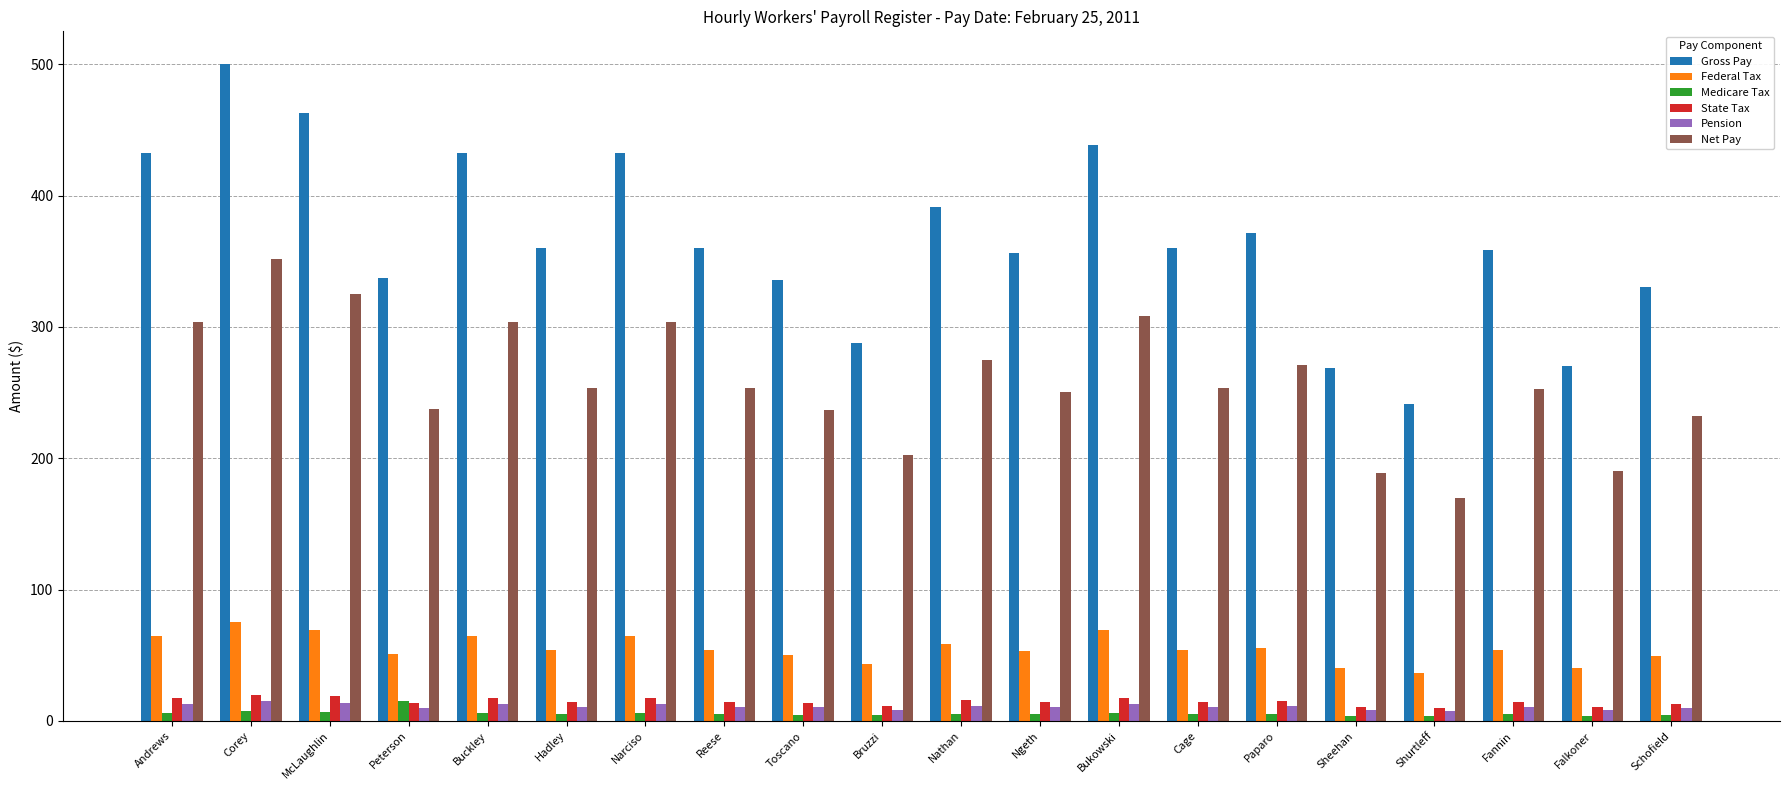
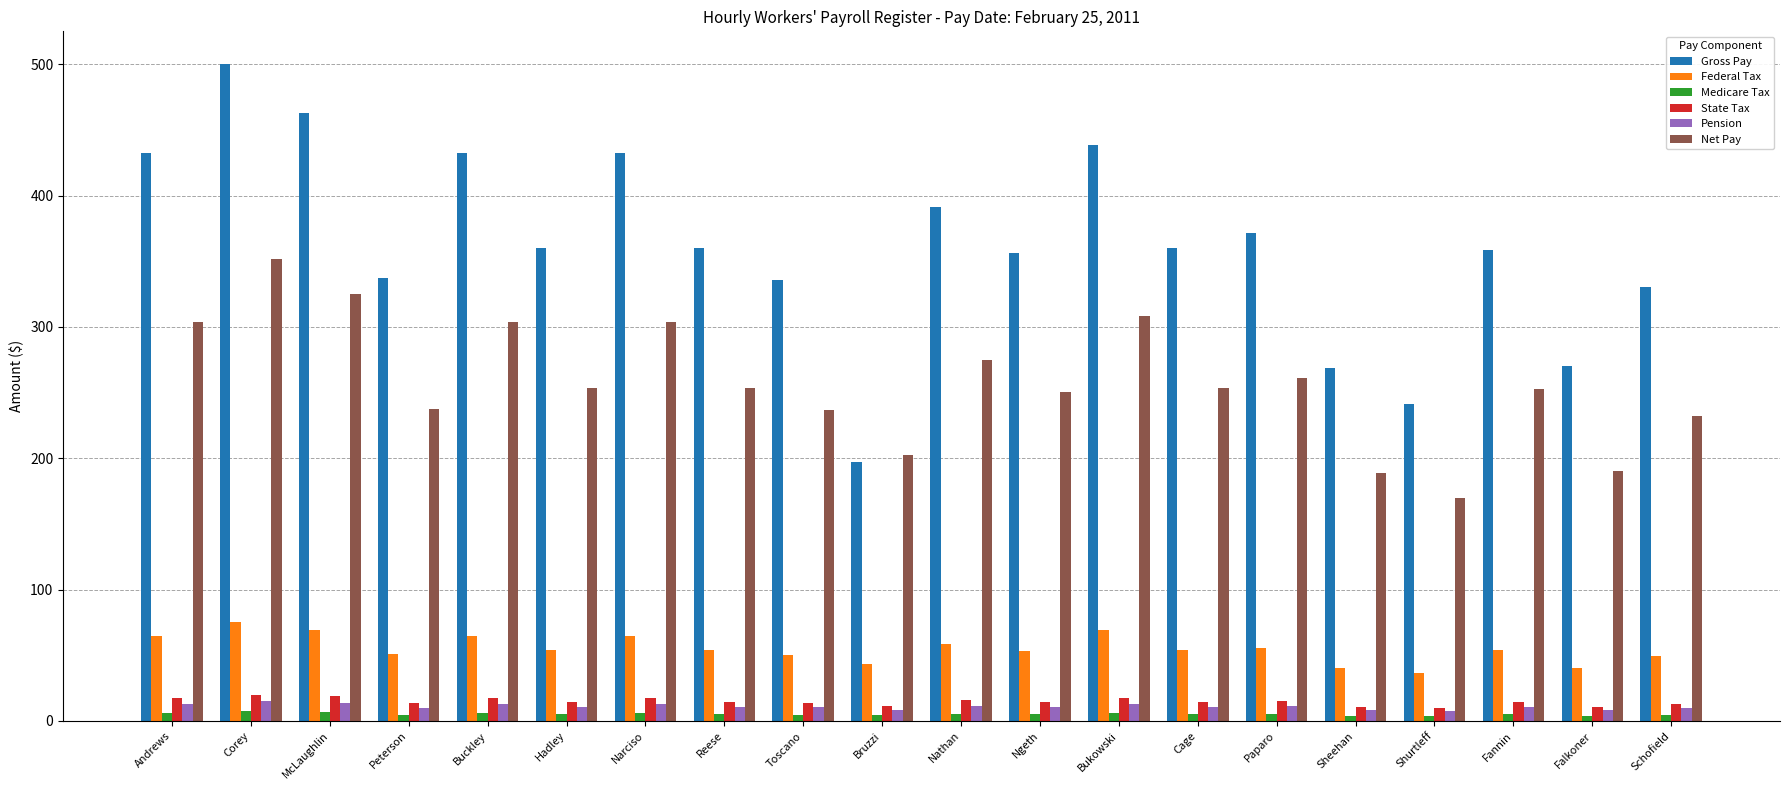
Medicare Tax, Peterson: 15 -> 5
Gross Pay, Bruzzi: 288 -> 197
Net Pay, Paparo: 271 -> 261
